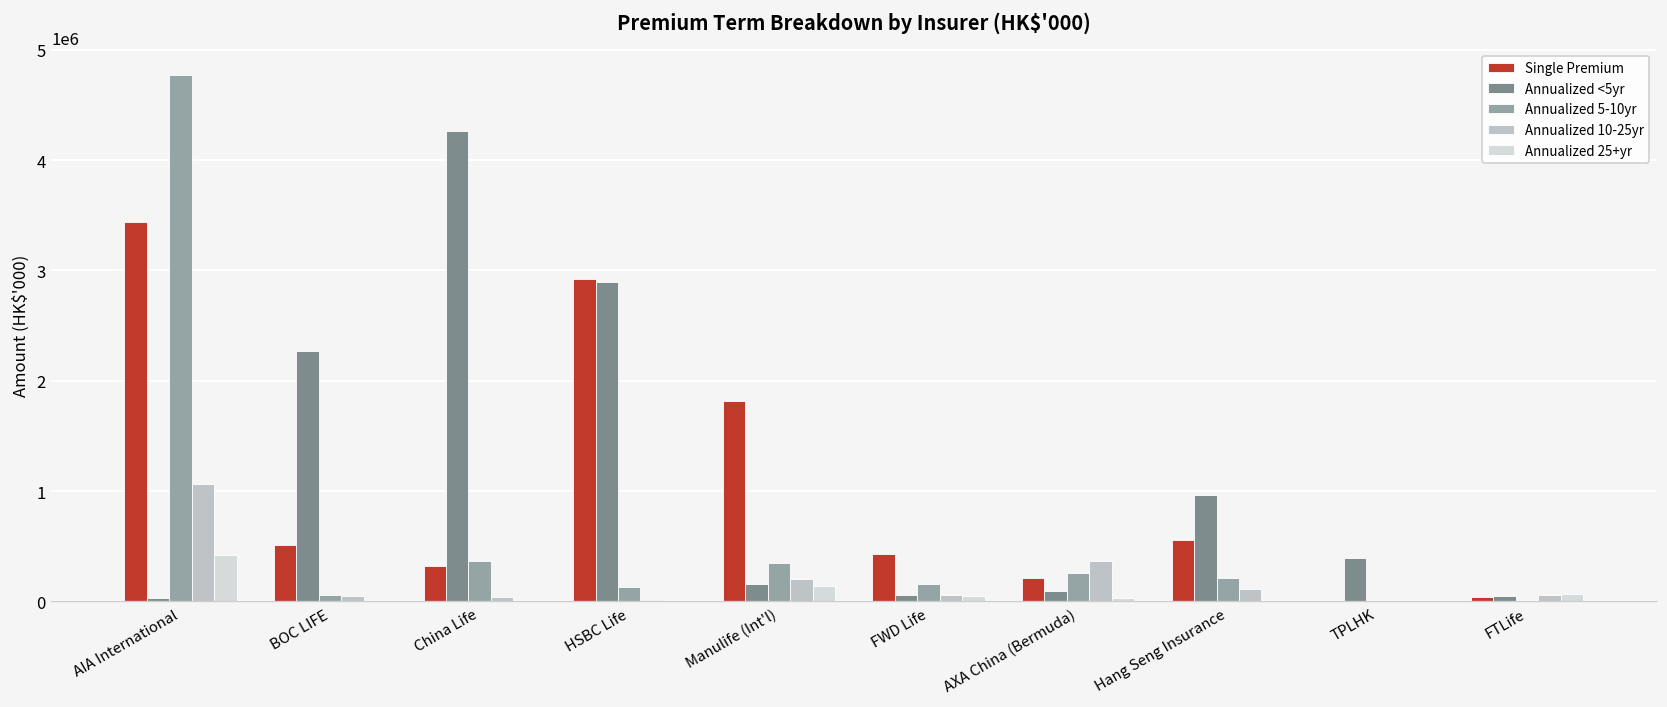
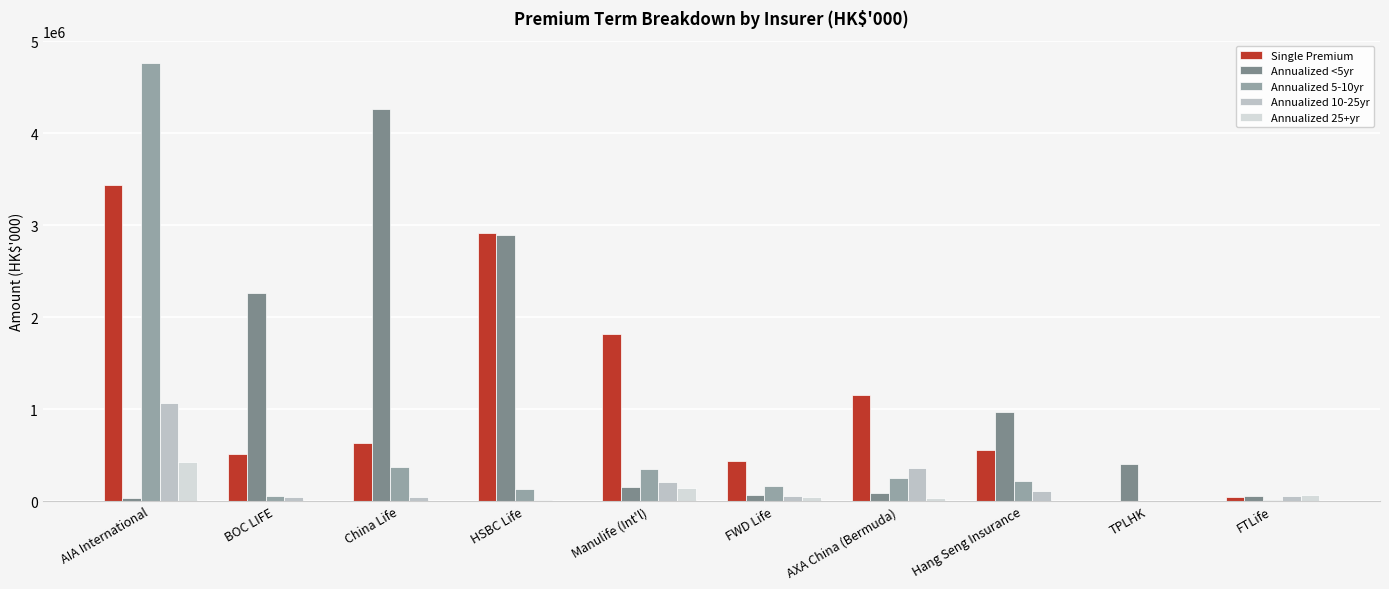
Single Premium, China Life: 300000 -> 600000
Single Premium, AXA China (Bermuda): 200000 -> 1200000
